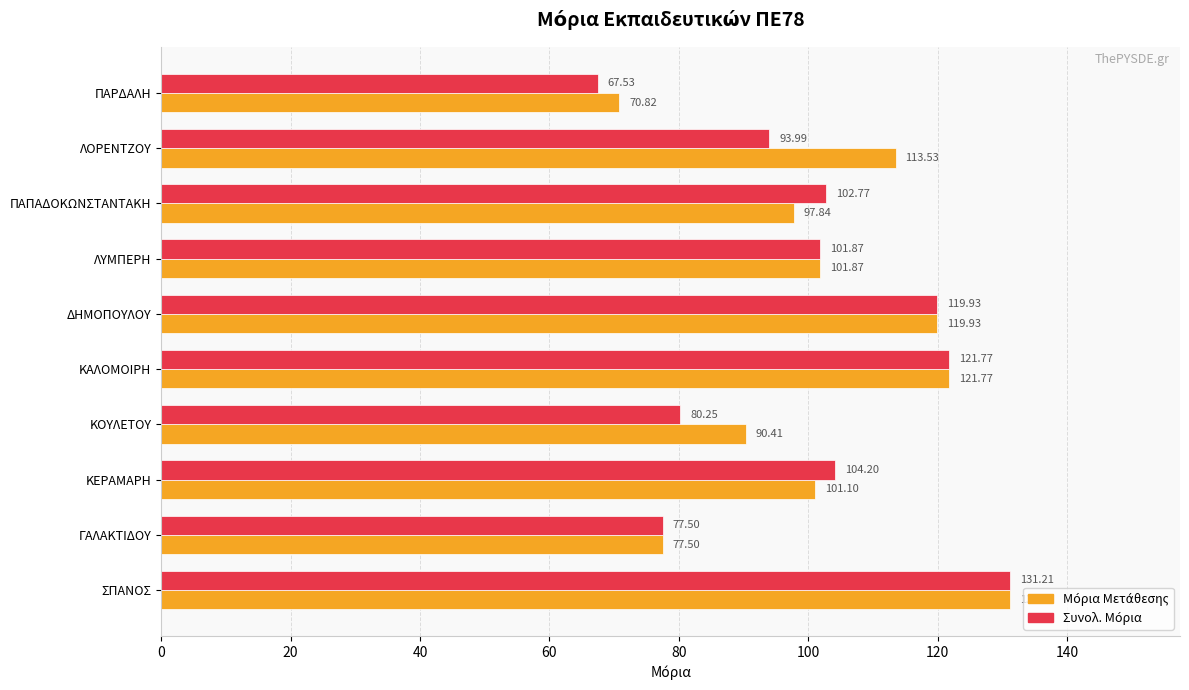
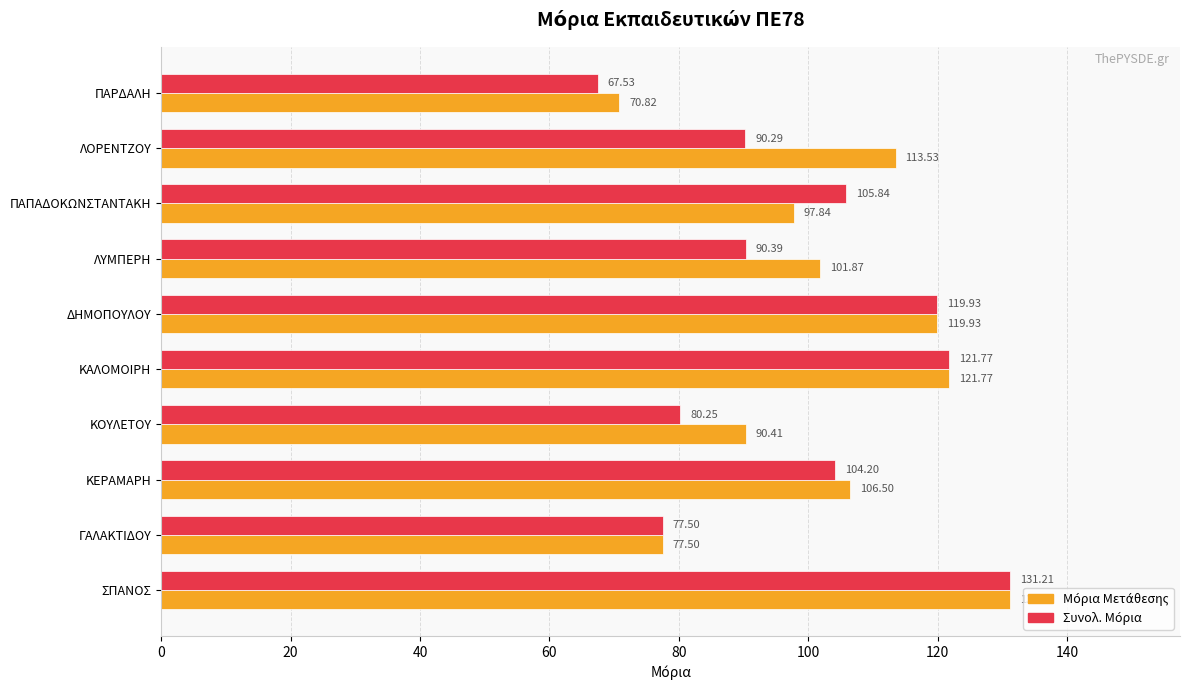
Συνολ. Μόρια, ΛΟΡΕΝΤΖΟΥ: 93.99 -> 90.29
Συνολ. Μόρια, ΠΑΠΑΔΟΚΩΝΣΤΑΝΤΑΚΗ: 102.77 -> 105.84
Συνολ. Μόρια, ΛΥΜΠΕΡΗ: 101.87 -> 90.39
Μόρια Μετάθεσης, ΚΕΡΑΜΑΡΗ: 101.10 -> 106.50
